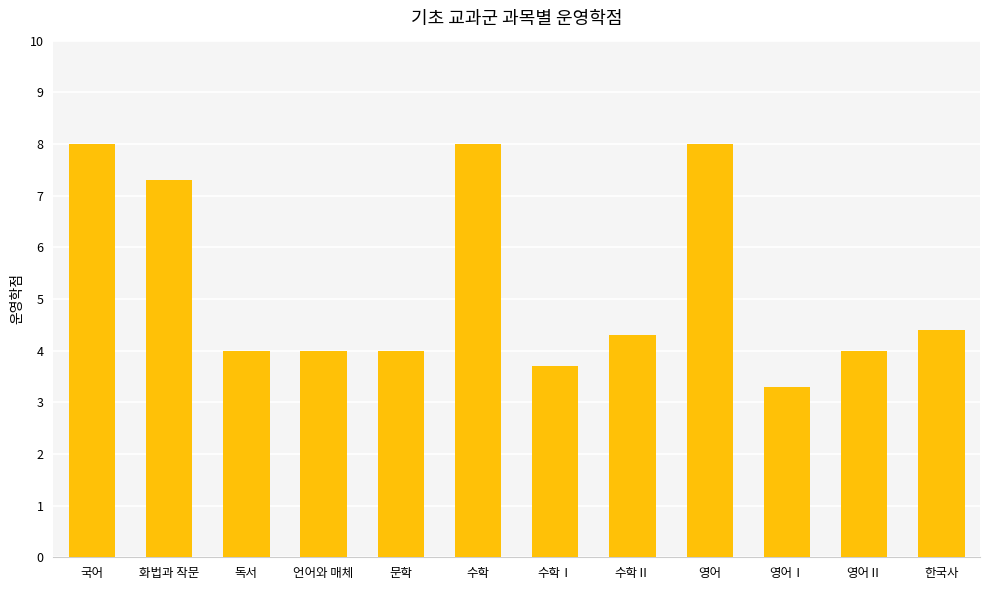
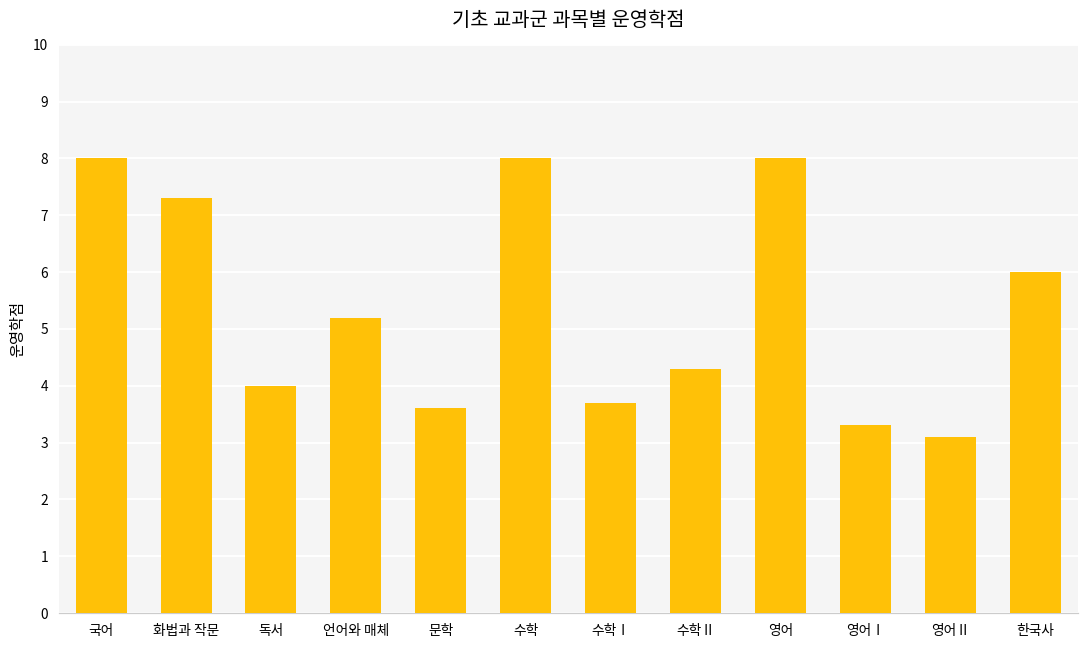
언어와 매체: 4.0 -> 5.2
문학: 4.0 -> 3.6
영어Ⅱ: 4.0 -> 3.1
한국사: 4.4 -> 6.0
